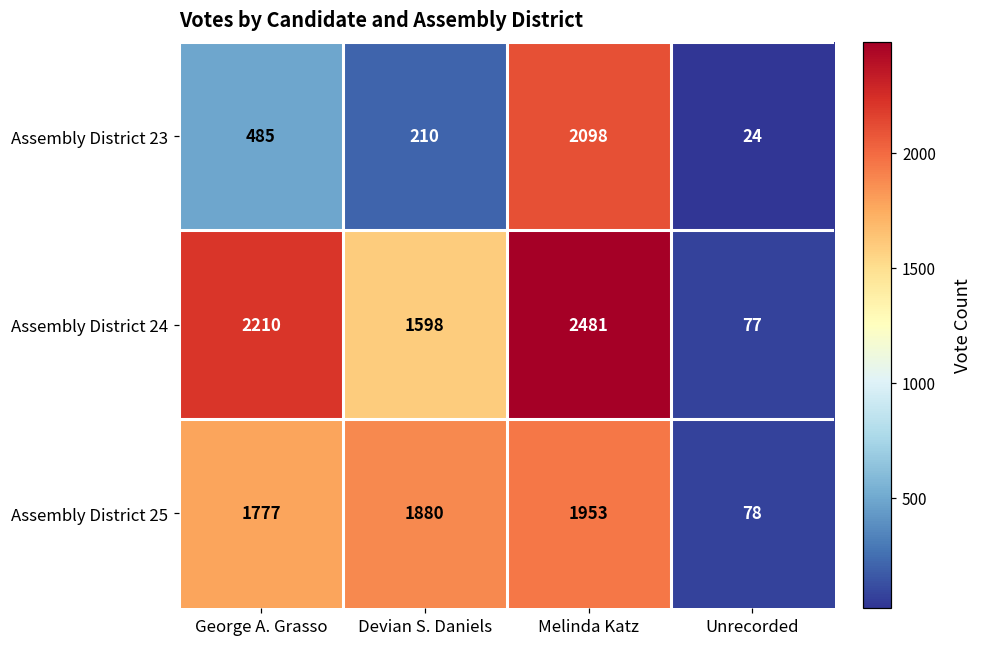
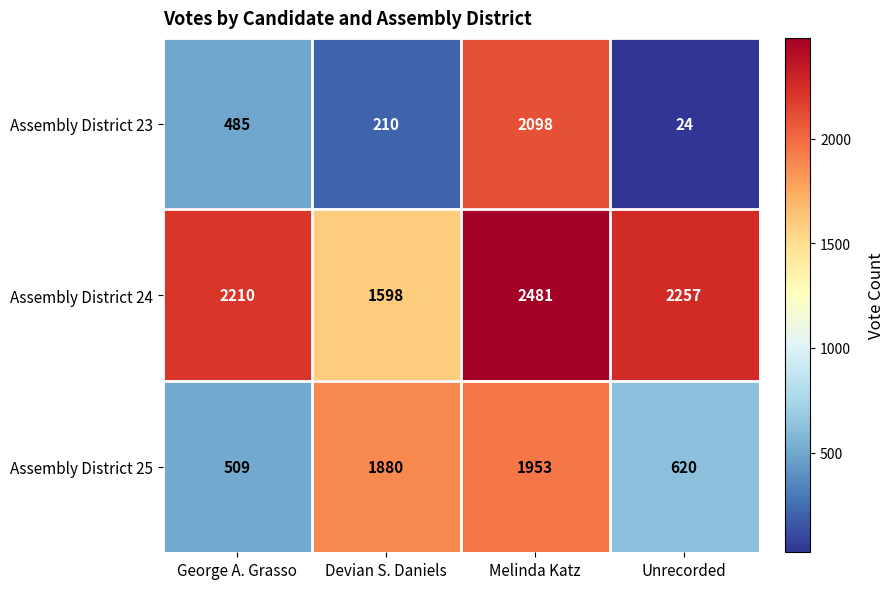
Assembly District 24, Unrecorded: 77 -> 2257
Assembly District 25, George A. Grasso: 1777 -> 509
Assembly District 25, Unrecorded: 78 -> 620
